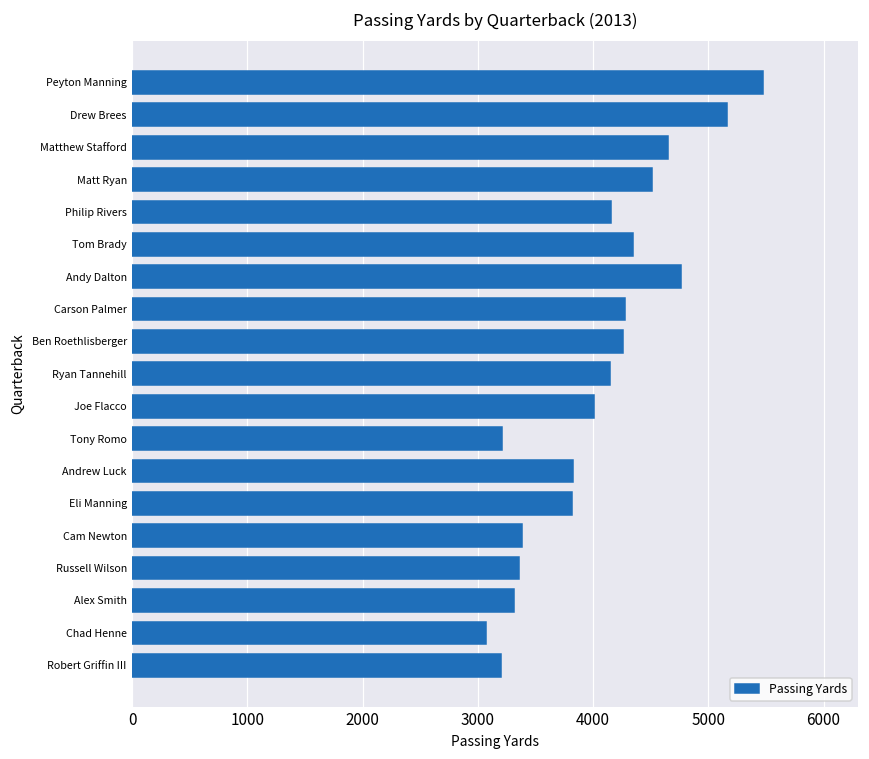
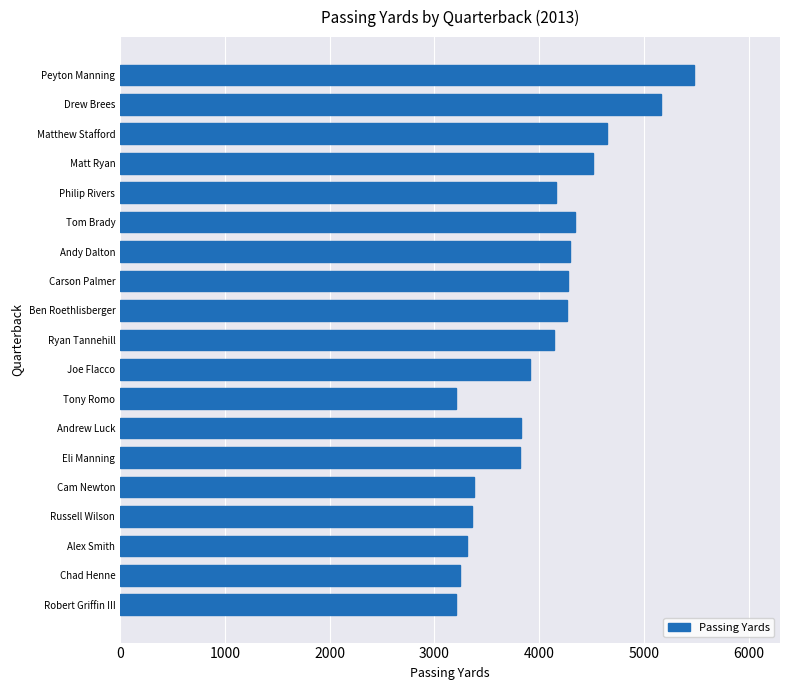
Andy Dalton: 4760 -> 4290
Joe Flacco: 4010 -> 3910
Chad Henne: 3070 -> 3240
